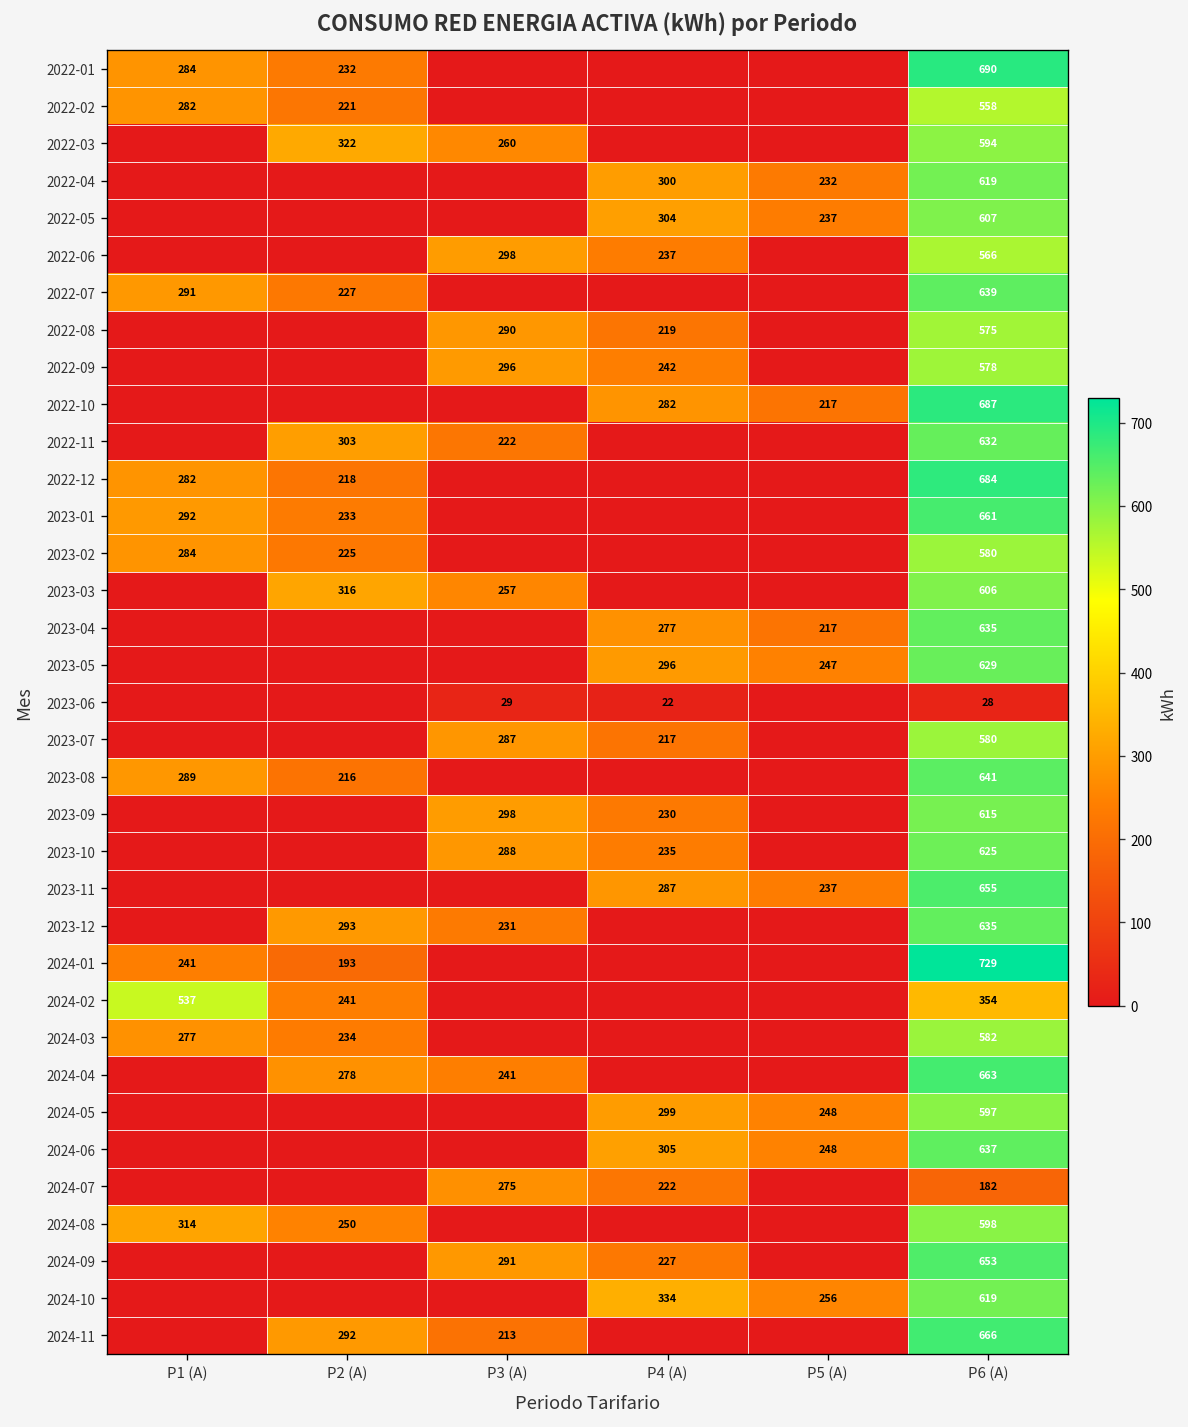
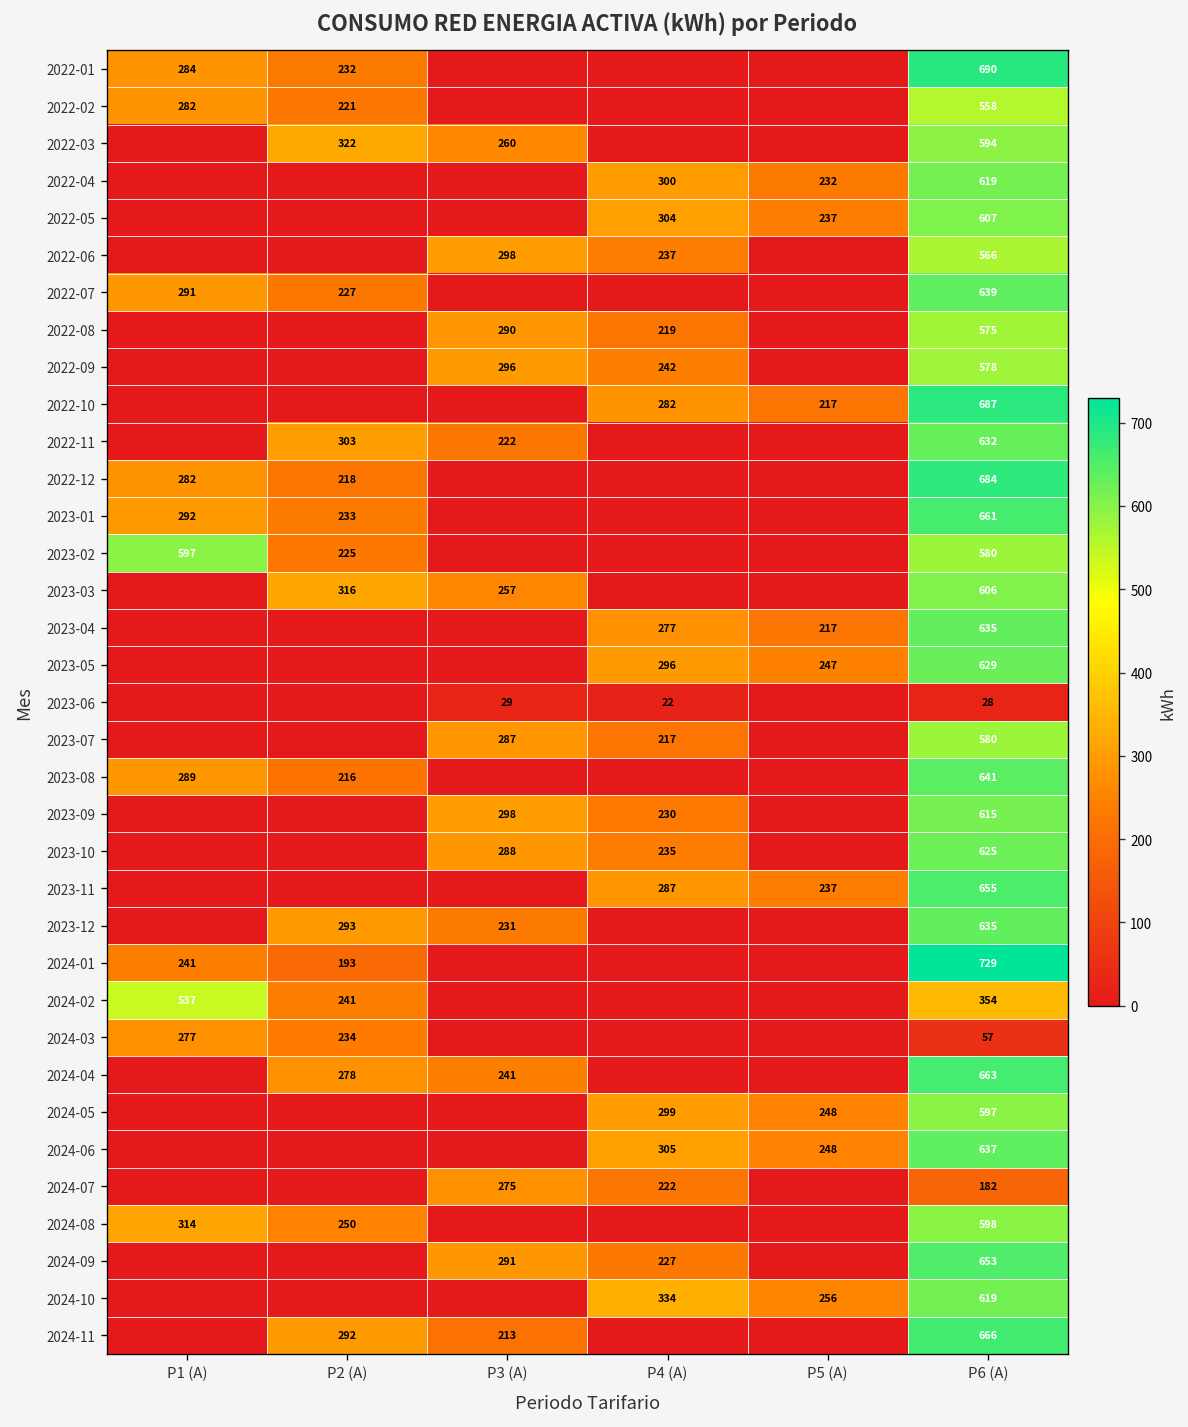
2023-02, P1 (A): 284 -> 597
2024-03, P6 (A): 582 -> 57
